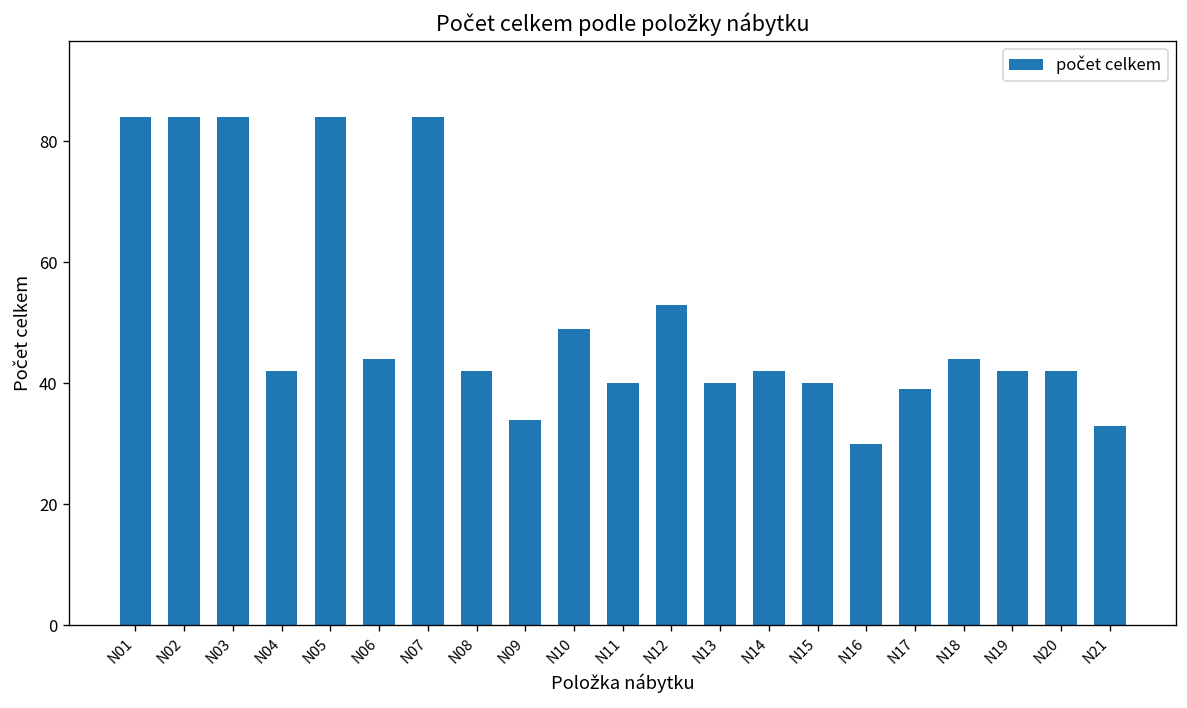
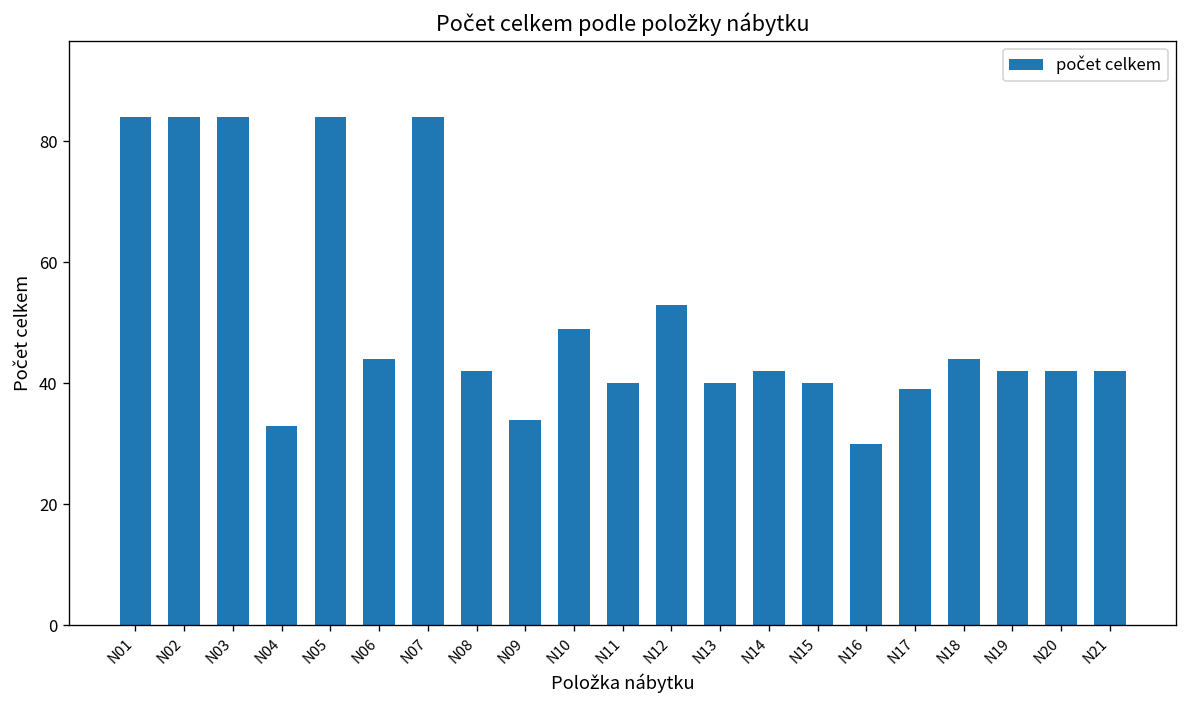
N04: 42 -> 33
N21: 33 -> 42
